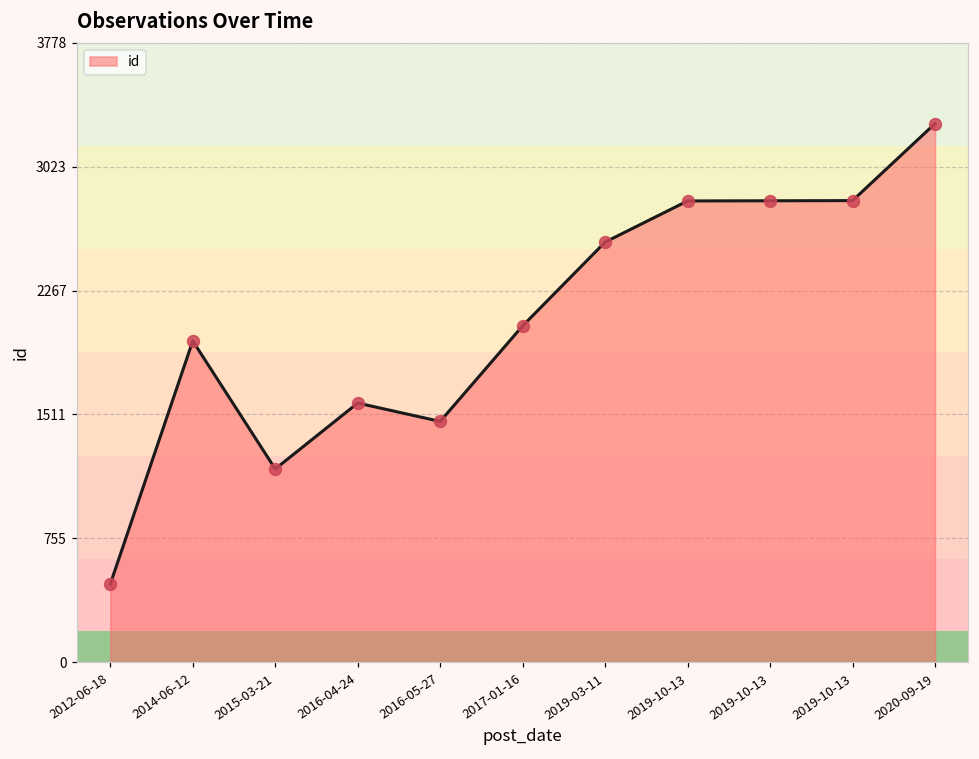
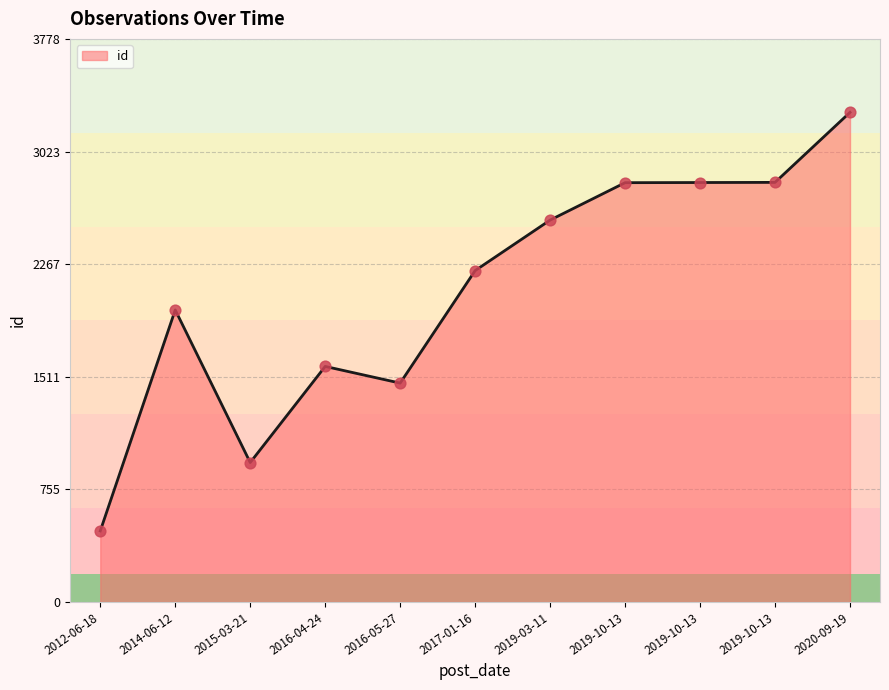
2015-03-21: 1180 -> 940
2017-01-16: 2050 -> 2220
